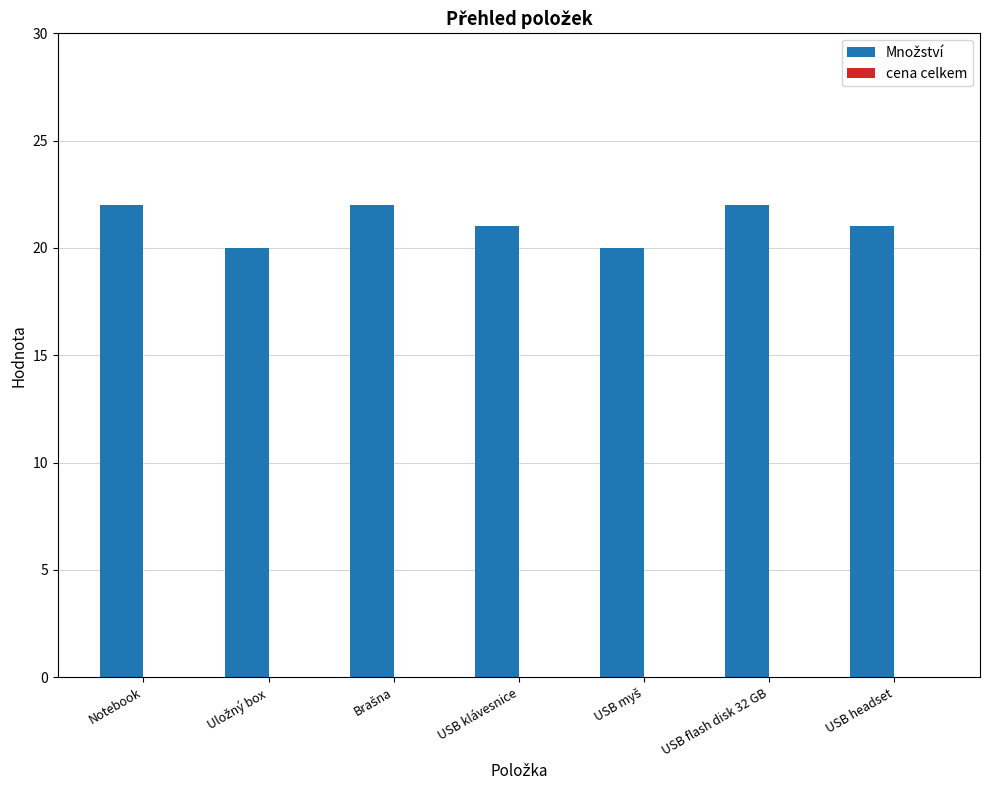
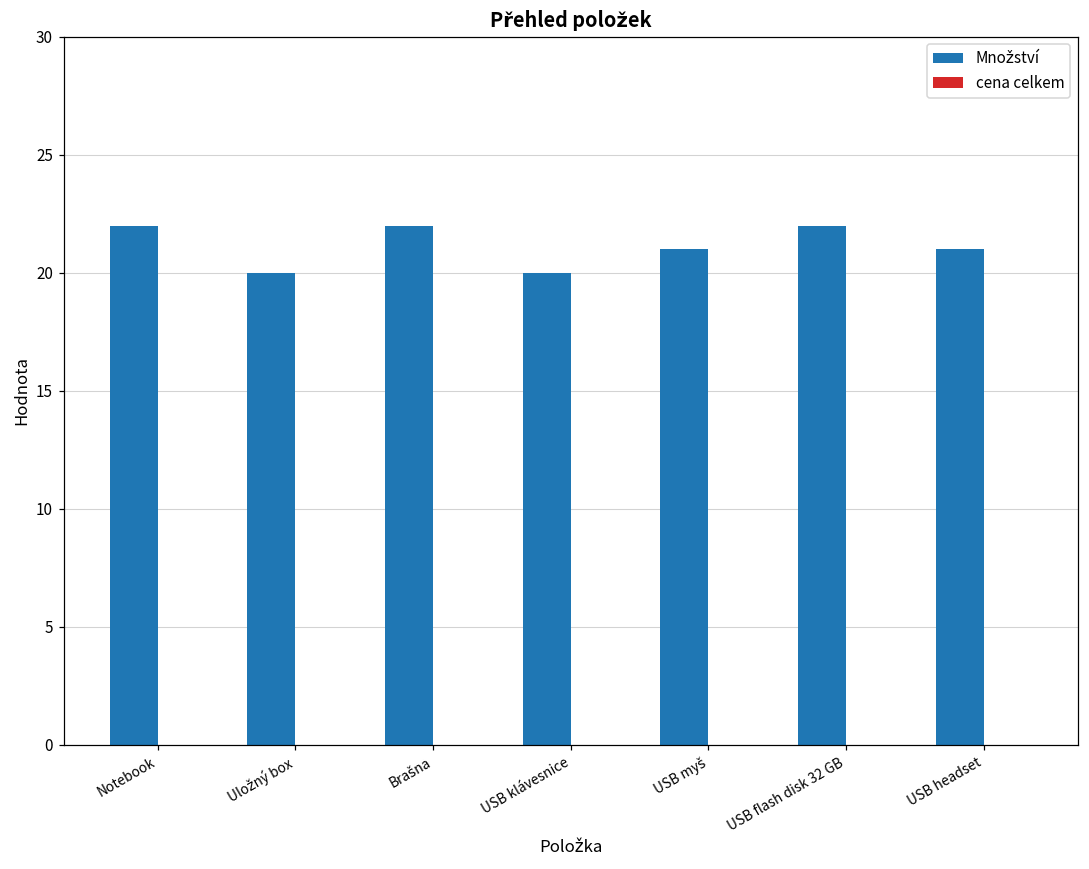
Množství, USB klávesnice: 21 -> 20
Množství, USB myš: 20 -> 21
